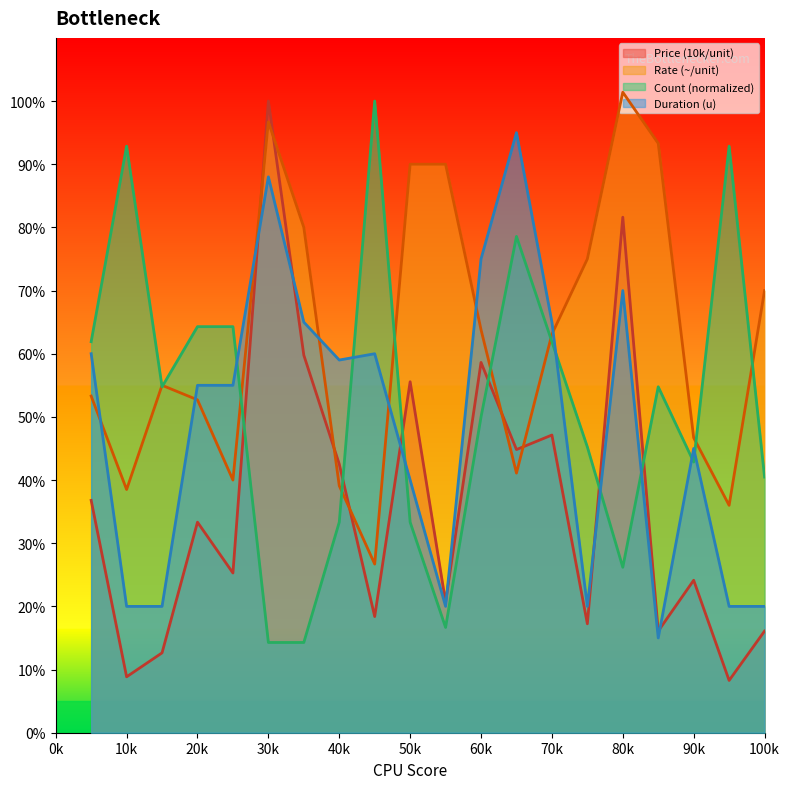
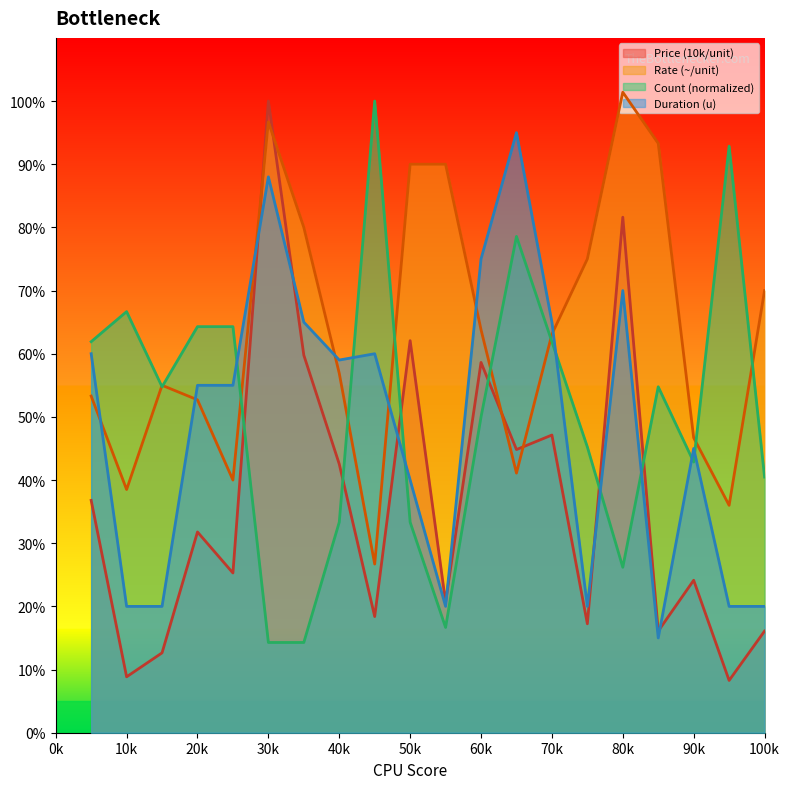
Count (normalized), 10k: 93% -> 67%
Price (10k/unit), 20k: 33% -> 32%
Rate (~/unit), 40k: 39% -> 57%
Price (10k/unit), 50k: 56% -> 62%
